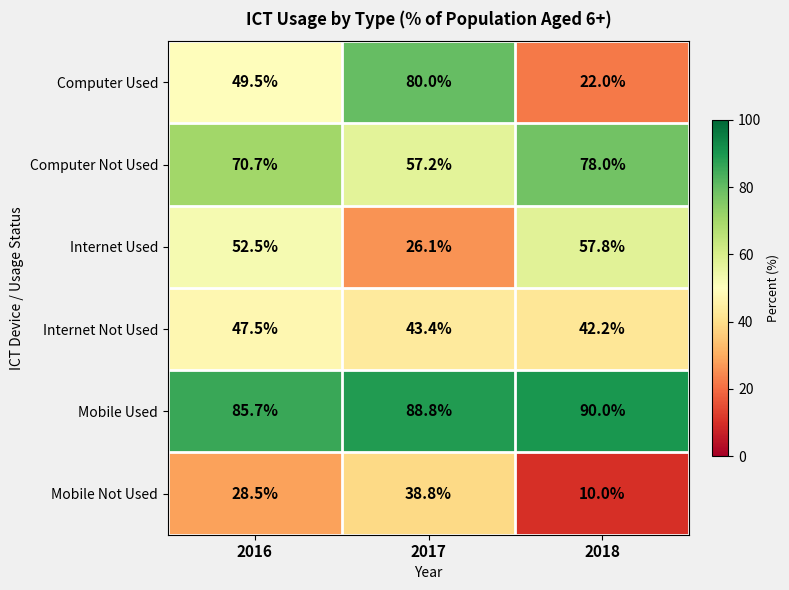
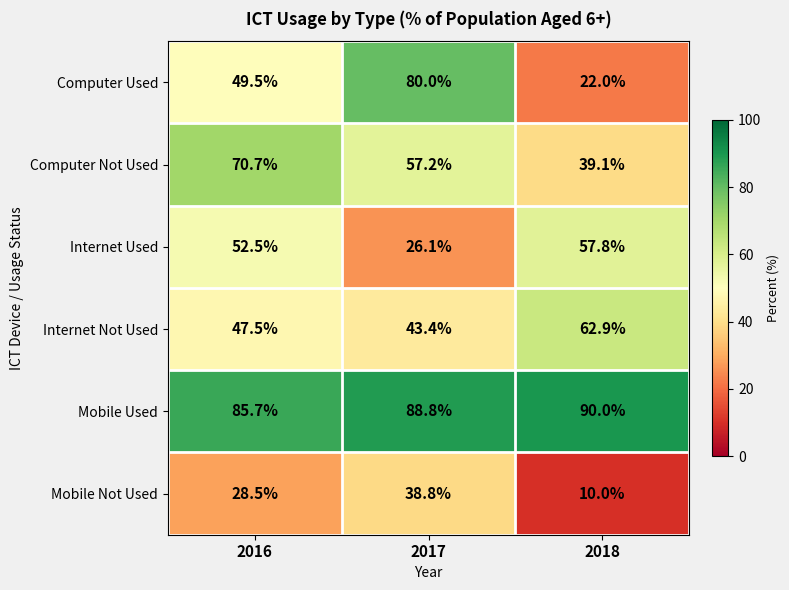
Computer Not Used, 2018: 78.0% -> 39.1%
Internet Not Used, 2018: 42.2% -> 62.9%
